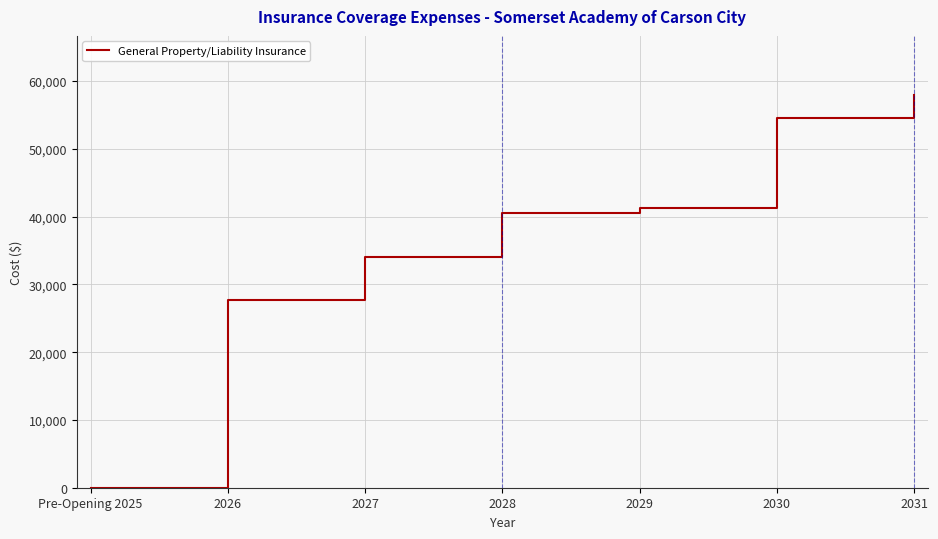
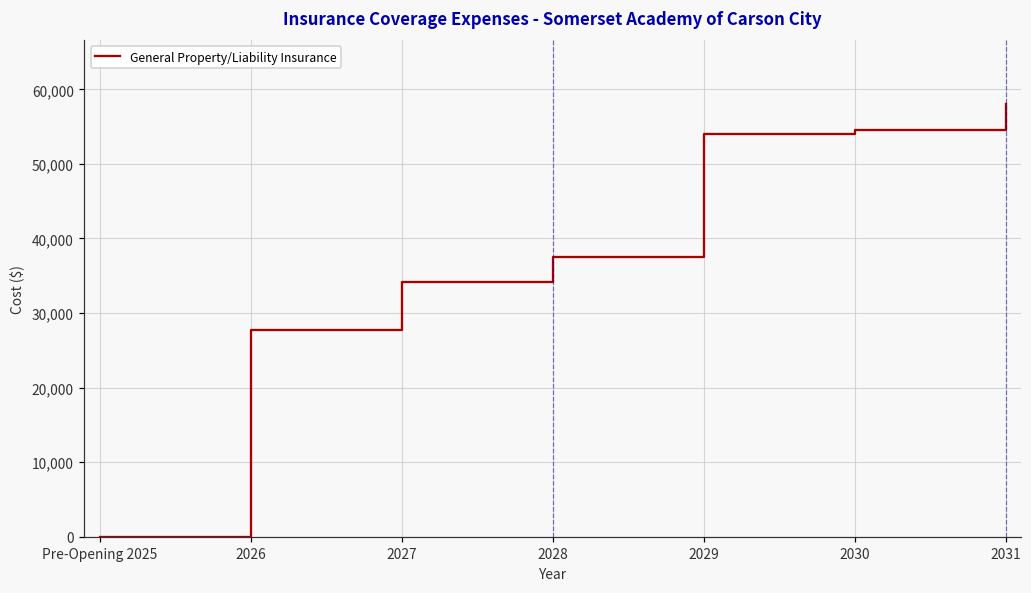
2028: 40,000 -> 38,000
2029: 41,000 -> 54,000
